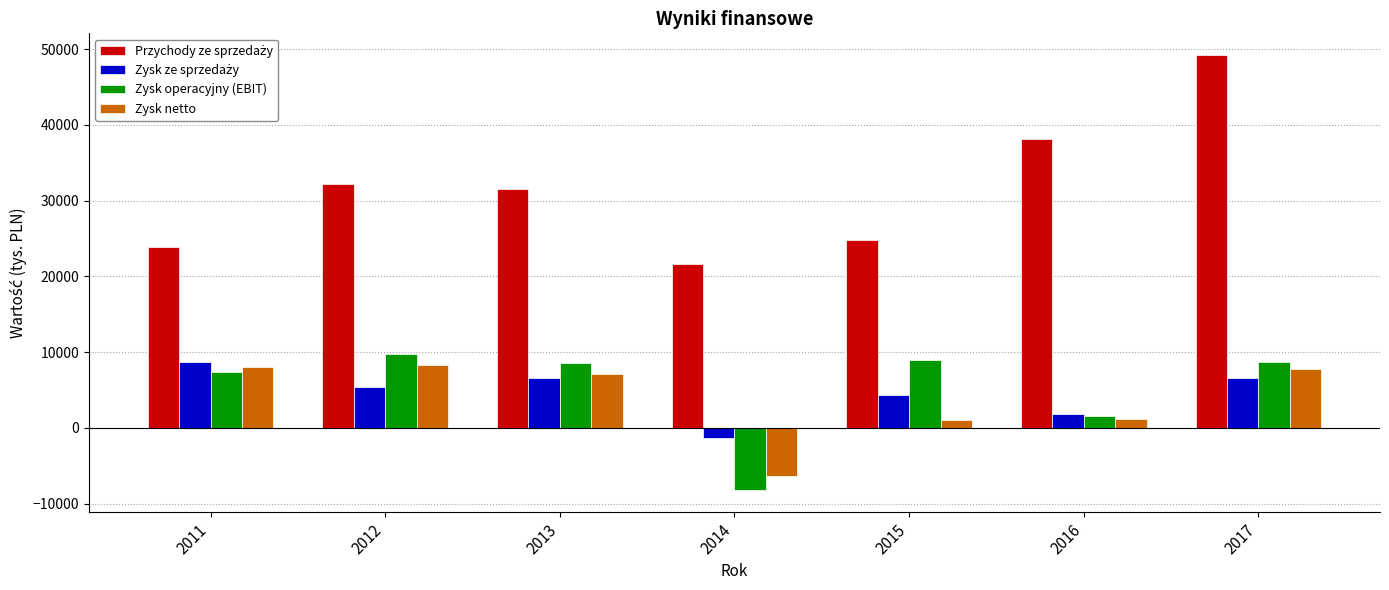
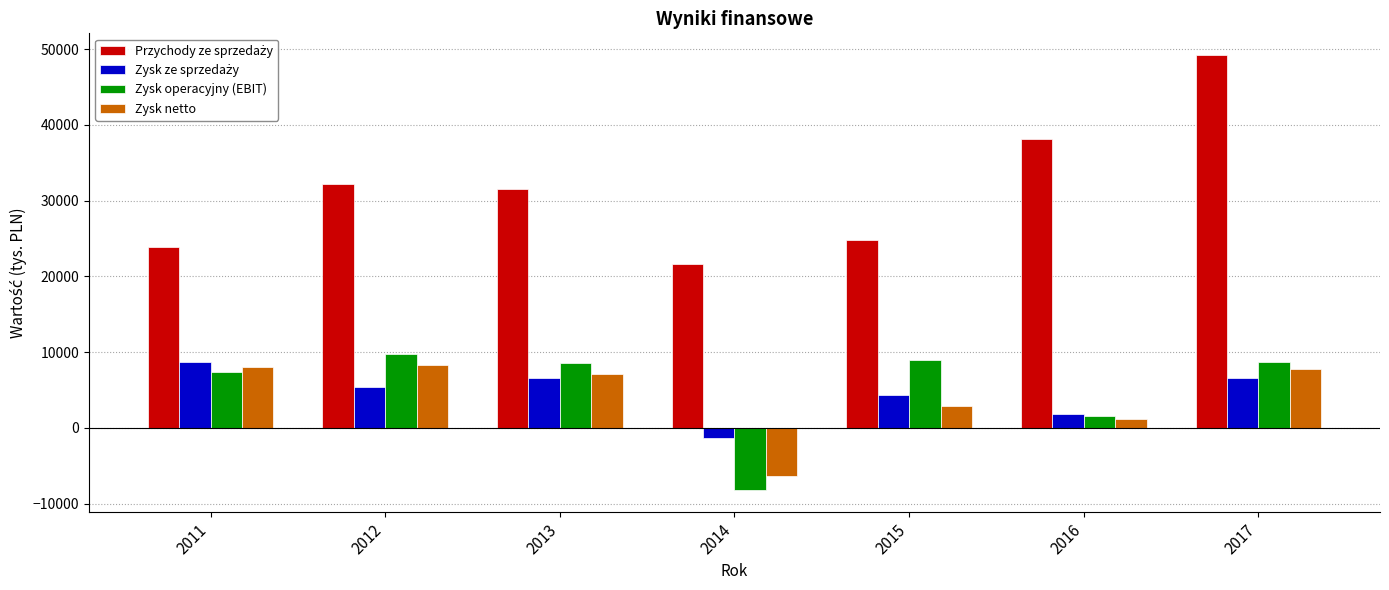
Zysk netto, 2015: 1000 -> 3000
